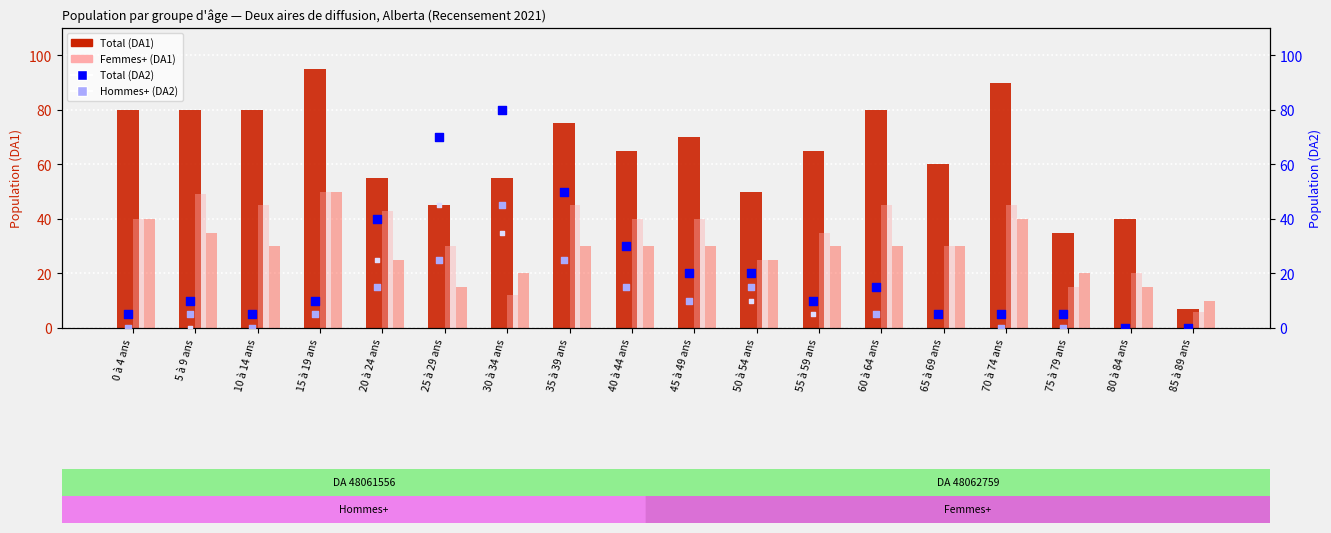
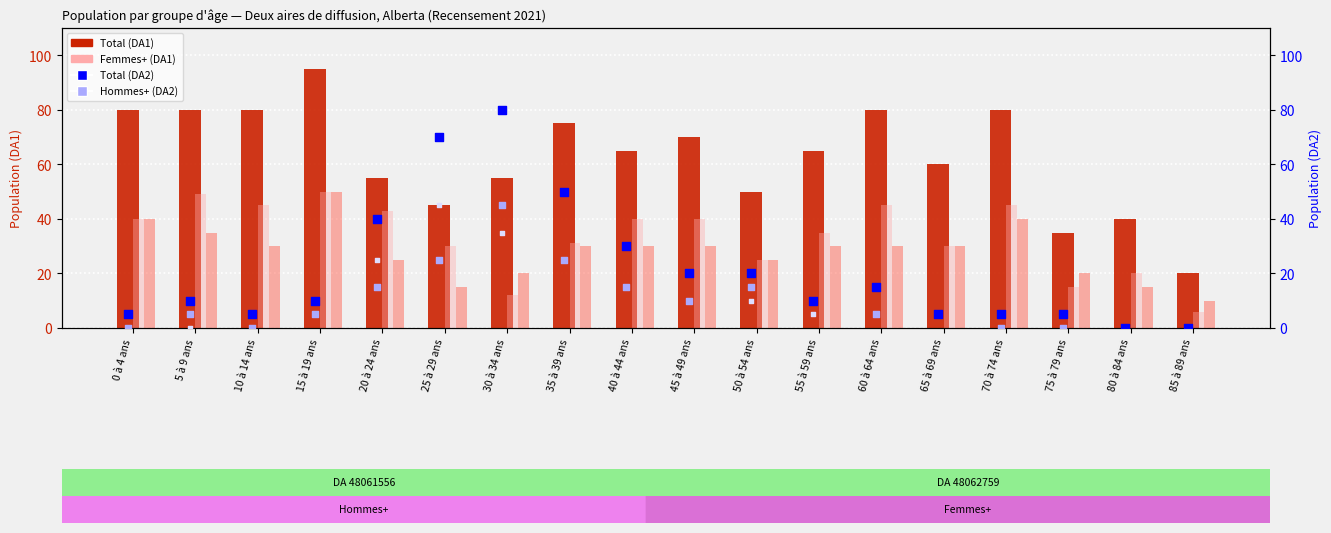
Femmes+ (DA1), 35 à 39 ans: 45 -> 31
Total (DA1), 70 à 74 ans: 90 -> 80
Total (DA1), 85 à 89 ans: 7 -> 20
